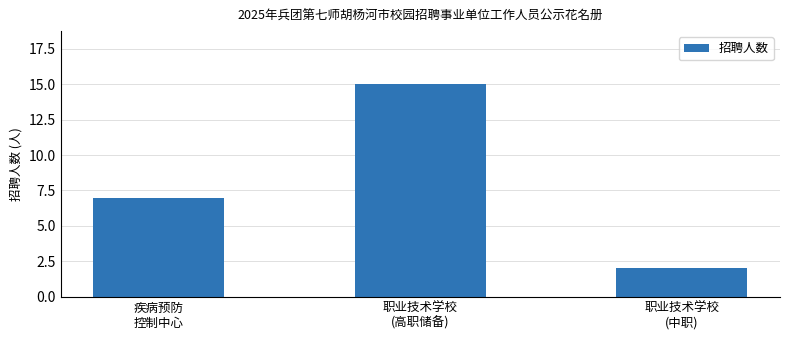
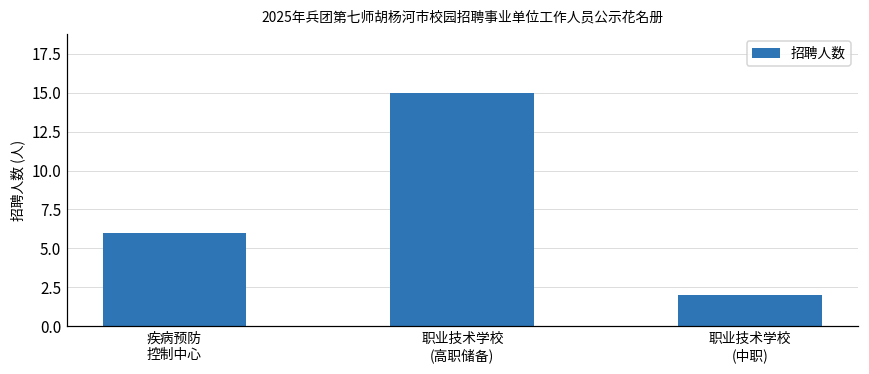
疾病预防 控制中心: 7 -> 6
